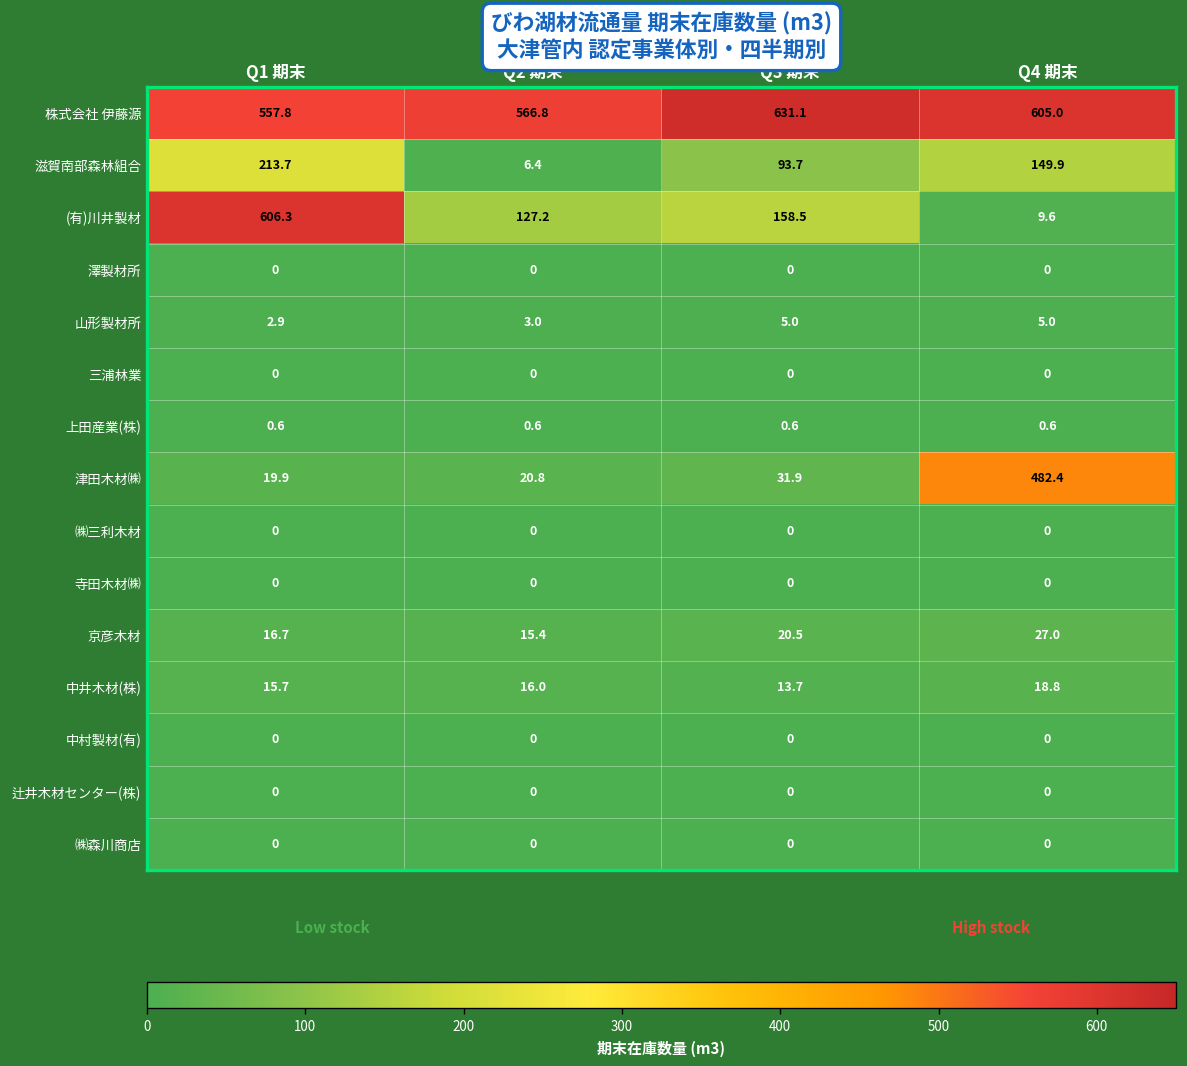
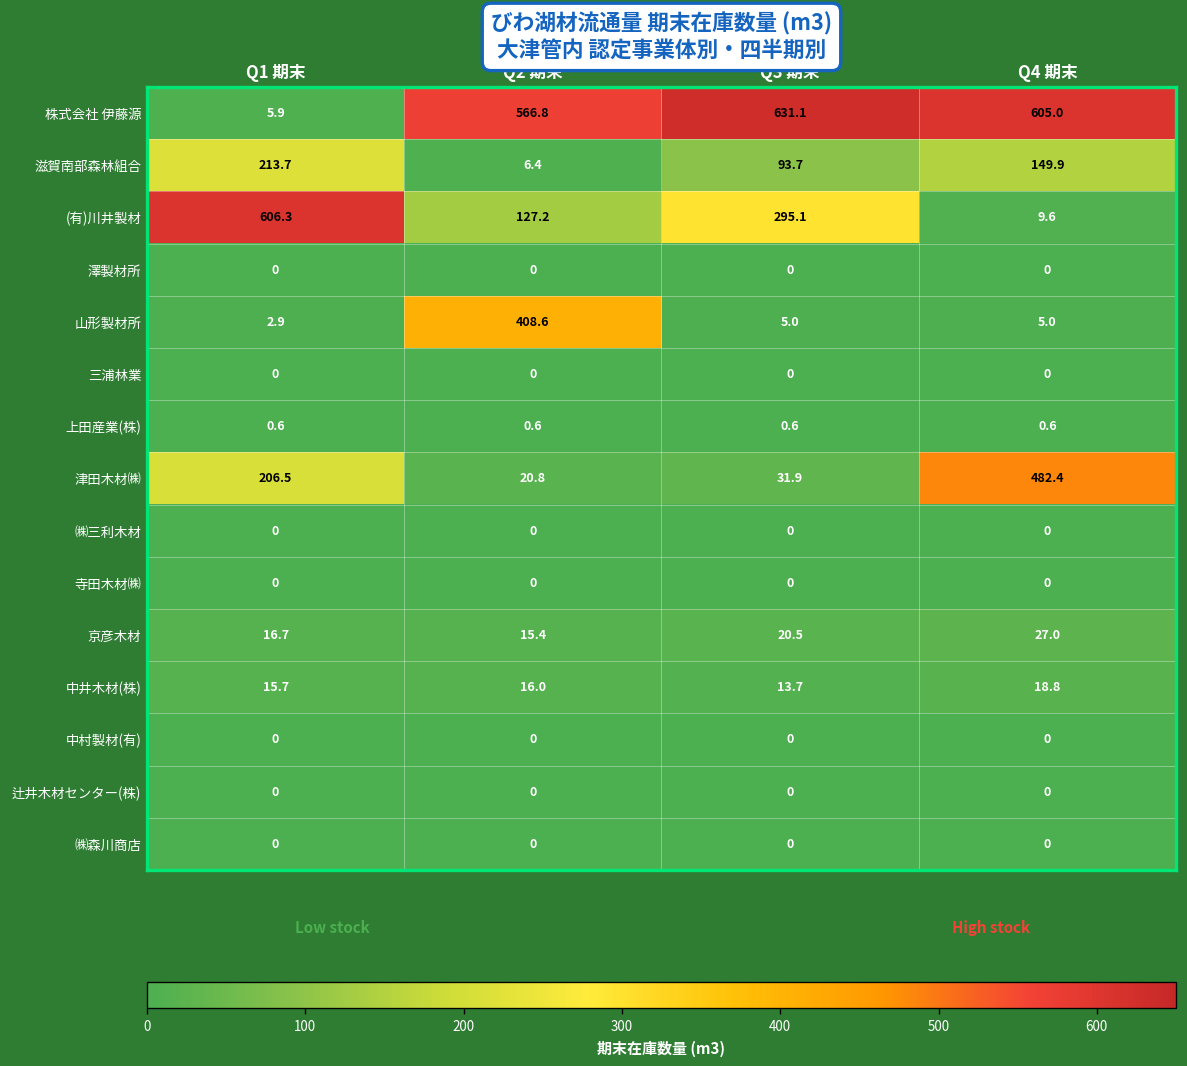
株式会社 伊藤源, Q1 期末: 557.8 -> 5.9
(有)川井製材, Q3 期末: 158.5 -> 295.1
山形製材所, Q2 期末: 3.0 -> 408.6
津田木材㈱, Q1 期末: 19.9 -> 206.5
